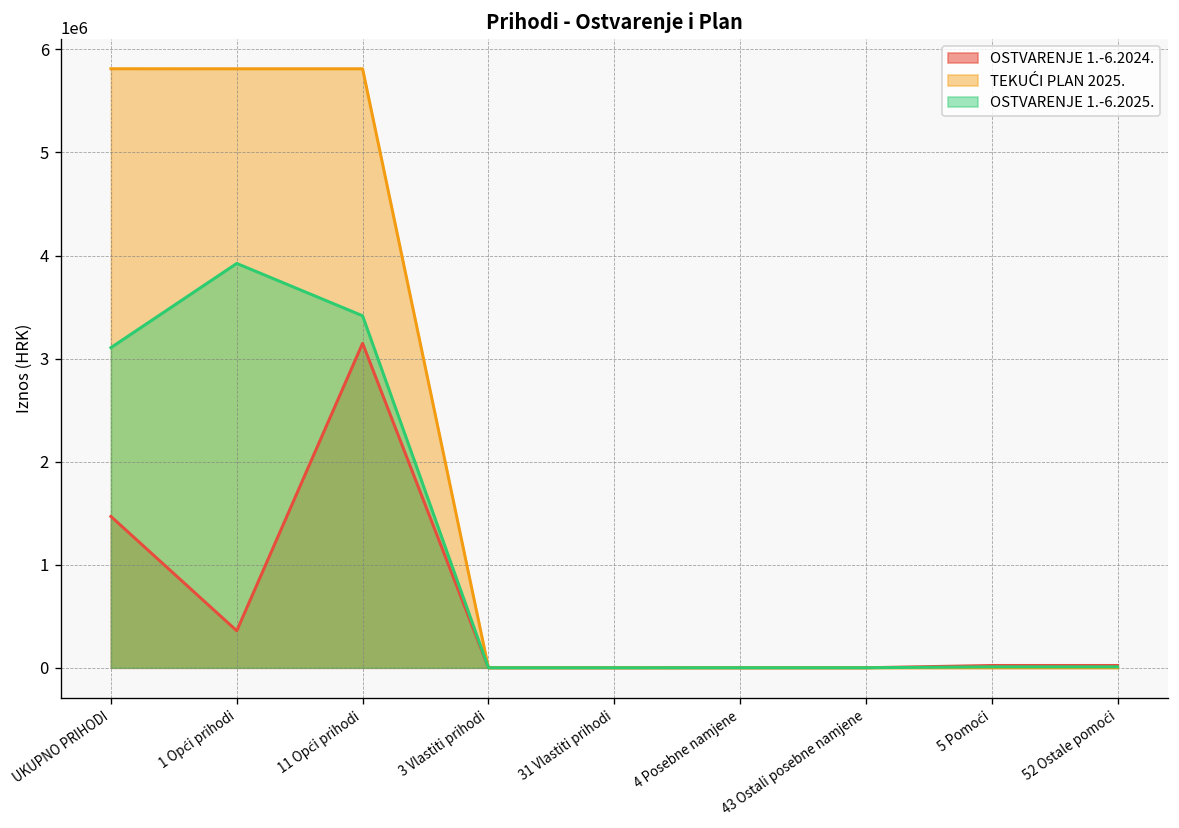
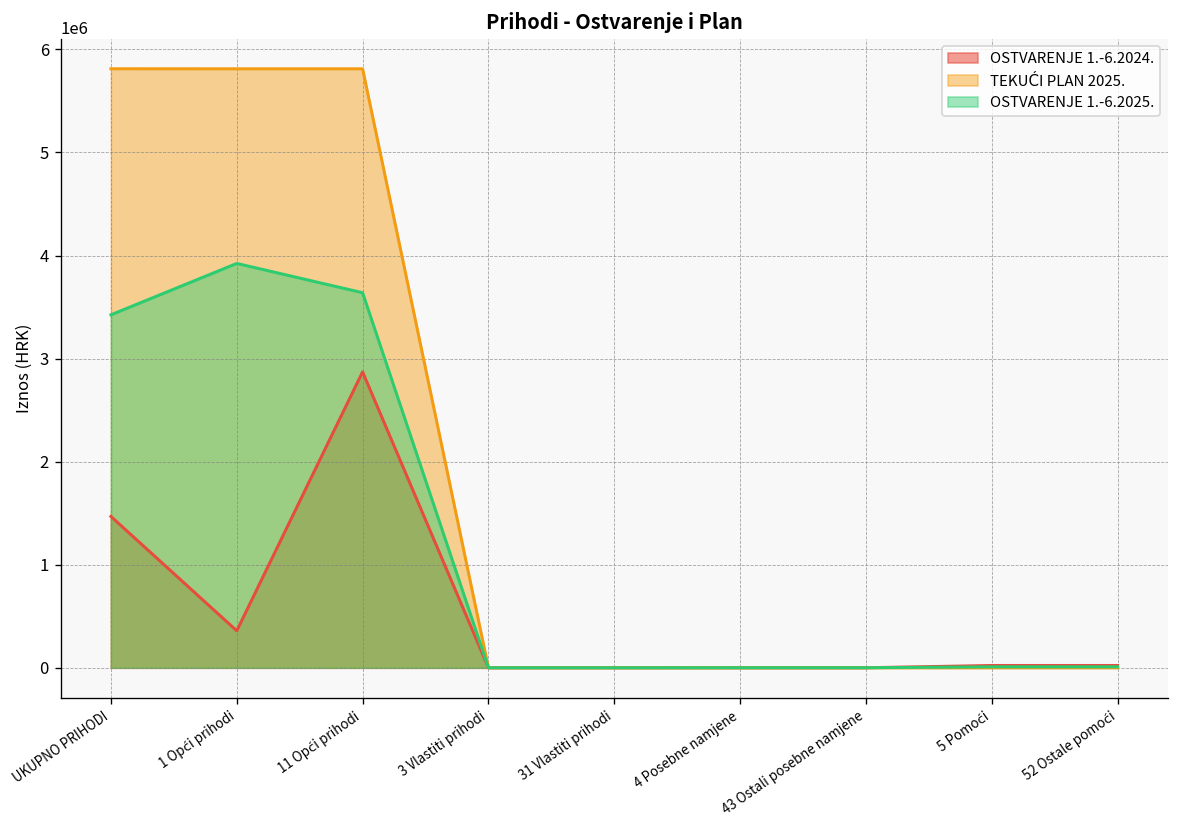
OSTVARENJE 1.-6.2025., UKUPNO PRIHODI: 3100000 -> 3400000
OSTVARENJE 1.-6.2024., 11 Opći prihodi: 3100000 -> 2900000
OSTVARENJE 1.-6.2025., 11 Opći prihodi: 3400000 -> 3600000
